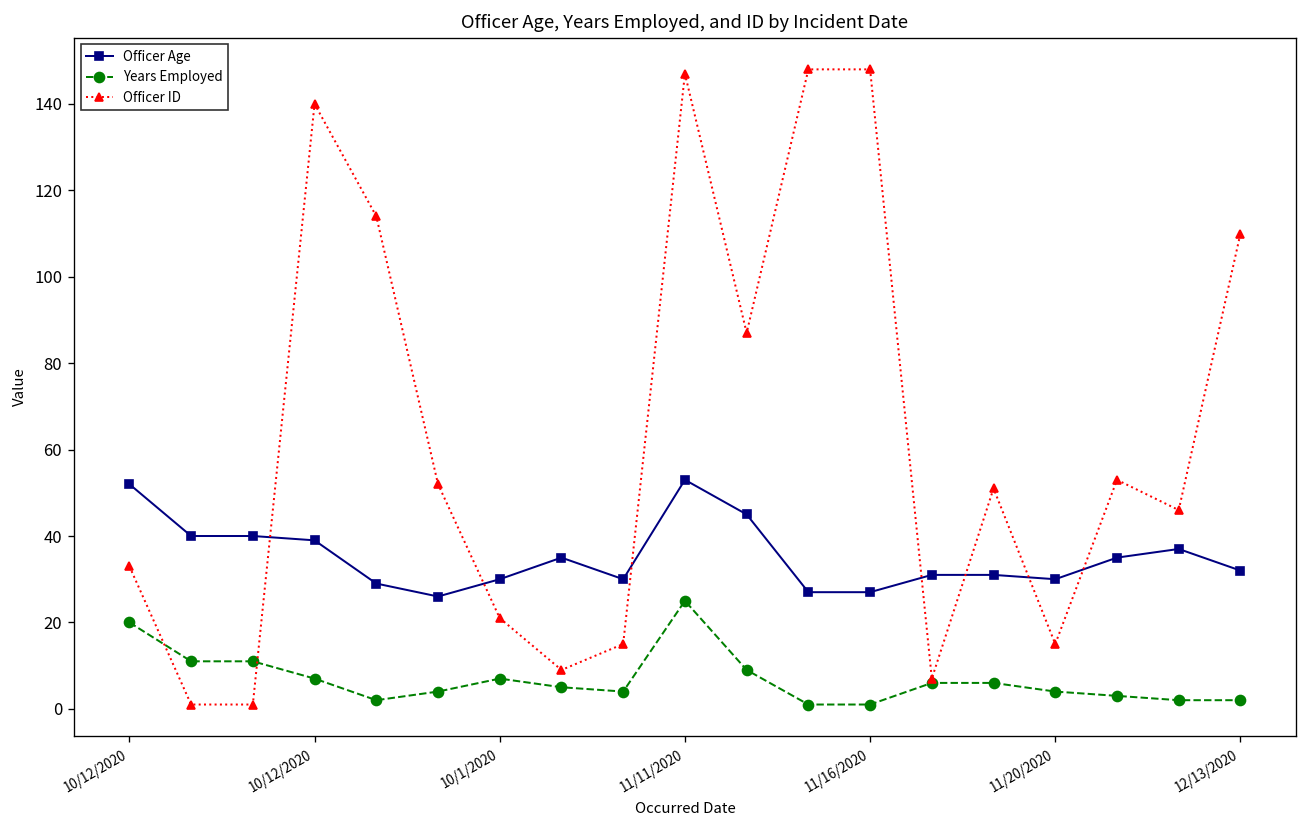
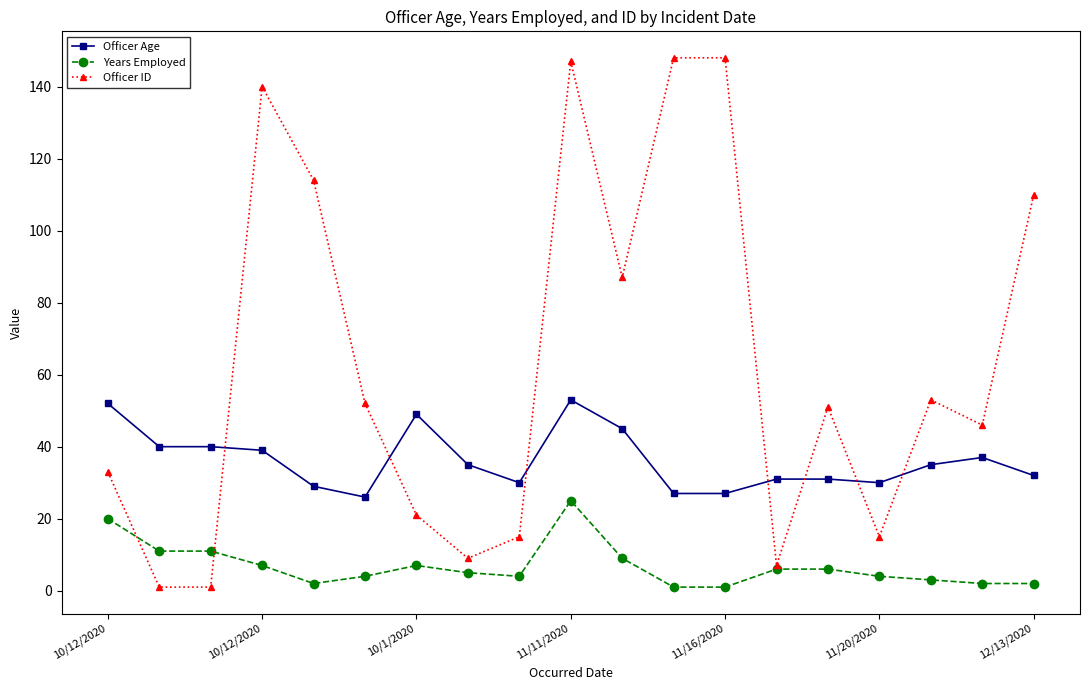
Officer Age, 10/1/2020: 30 -> 49
